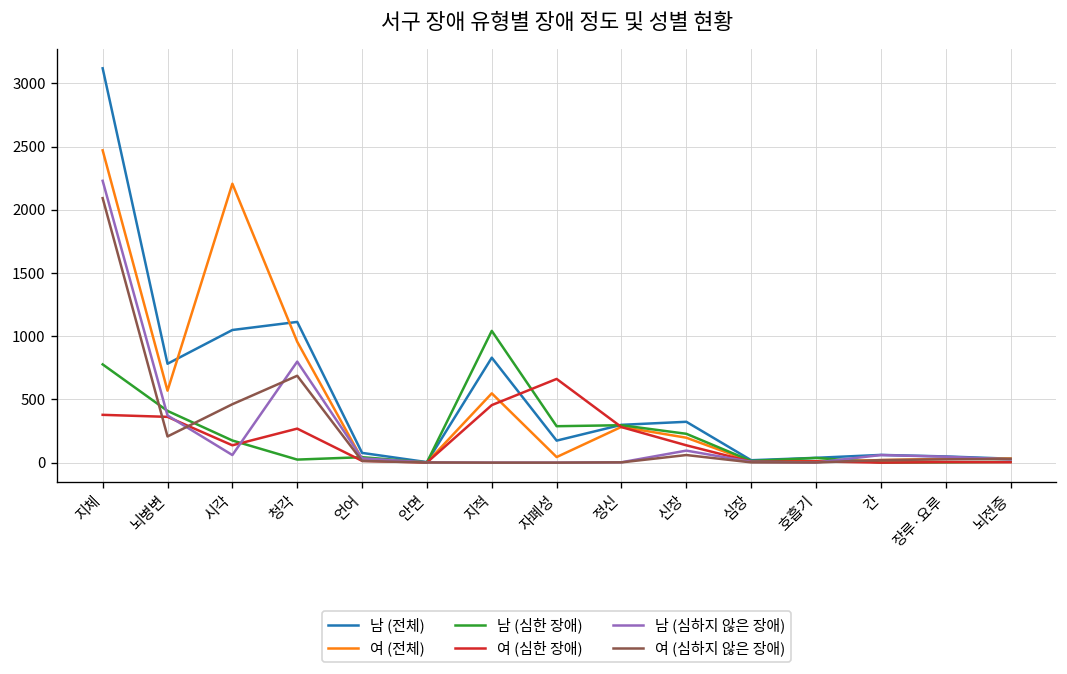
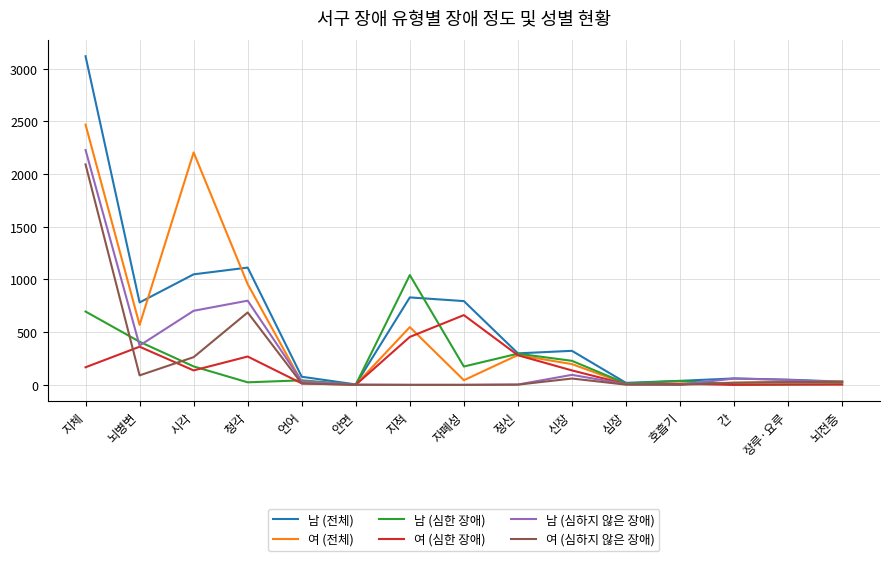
남 (심한 장애), 지체: 780 -> 700
여 (심한 장애), 지체: 380 -> 170
여 (심하지 않은 장애), 뇌병변: 210 -> 90
남 (심하지 않은 장애), 시각: 60 -> 700
여 (심하지 않은 장애), 시각: 460 -> 260
남 (전체), 자폐성: 170 -> 800
남 (심한 장애), 자폐성: 290 -> 170
